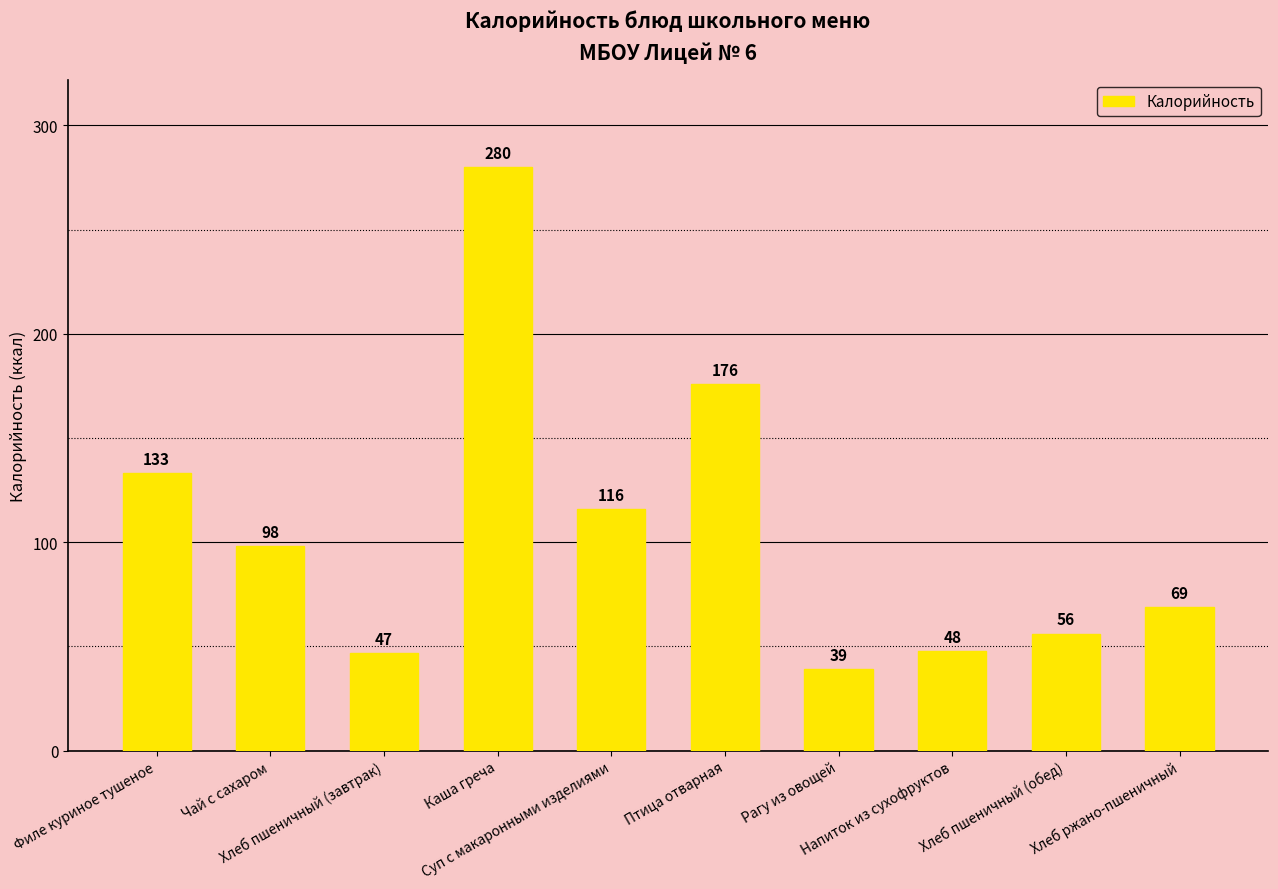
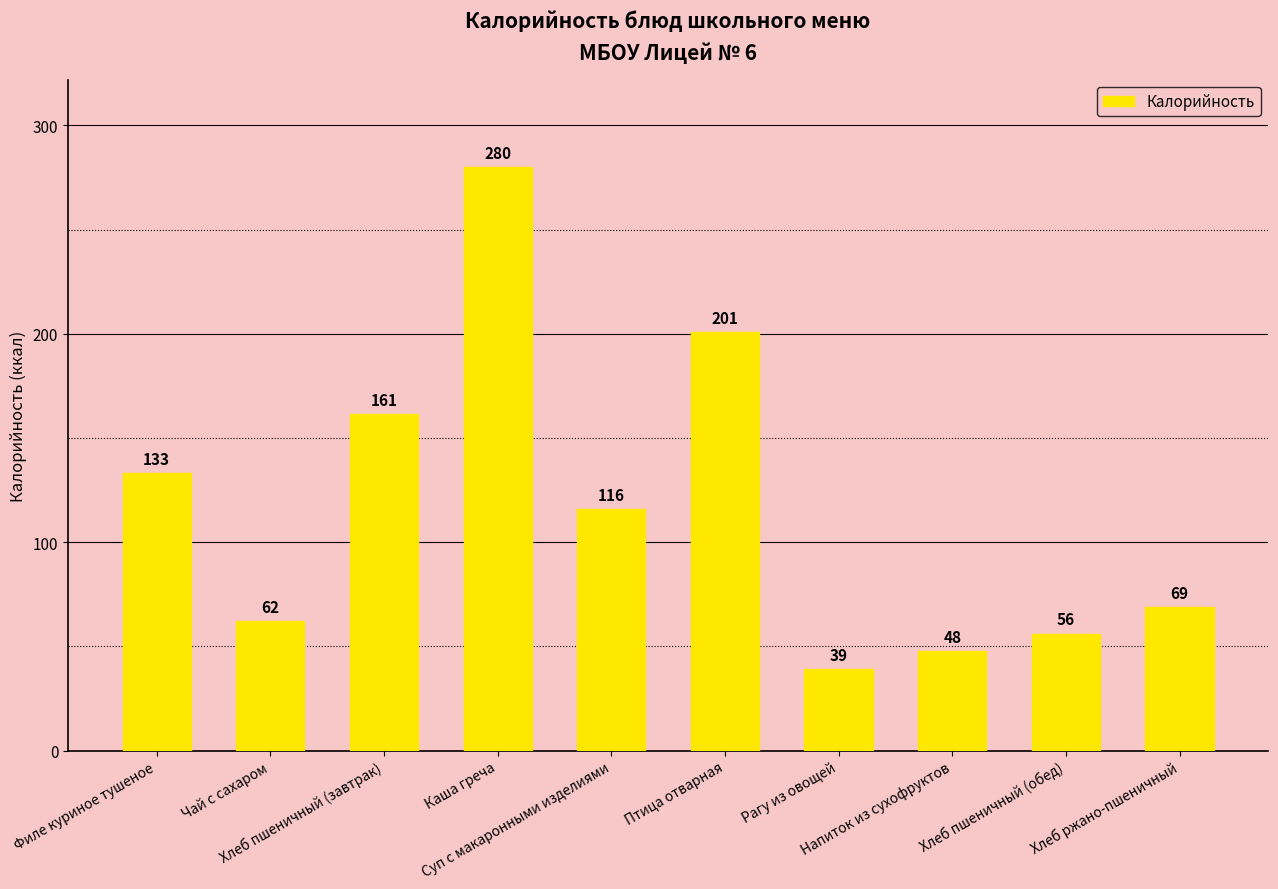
Чай с сахаром: 98 -> 62
Хлеб пшеничный (завтрак): 47 -> 161
Птица отварная: 176 -> 201
